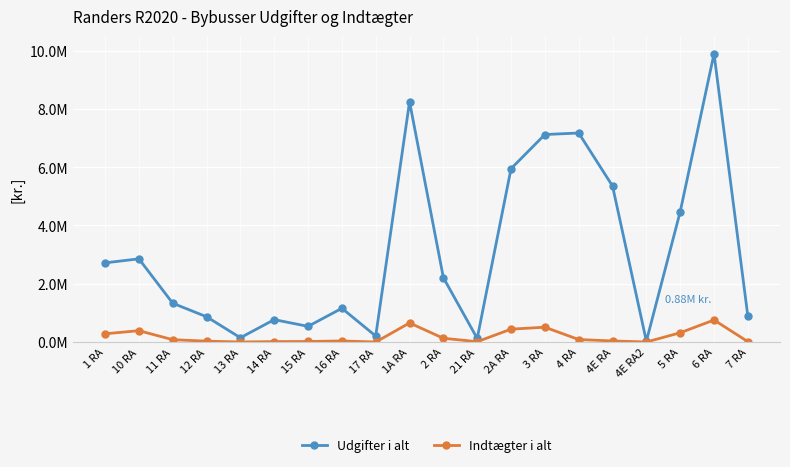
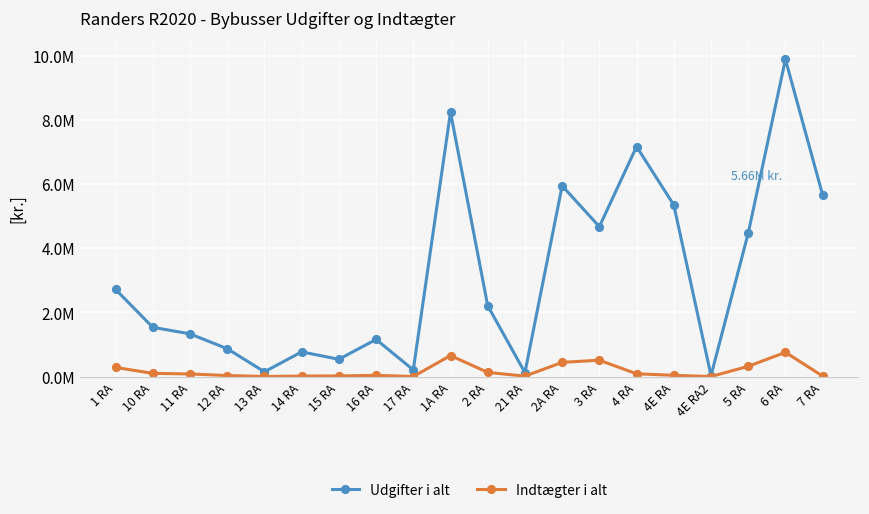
Udgifter i alt, 10 RA: 2900000 -> 1500000
Indtægter i alt, 10 RA: 400000 -> 100000
Udgifter i alt, 3 RA: 7100000 -> 4700000
Udgifter i alt, 7 RA: 0.88M -> 5.66M
